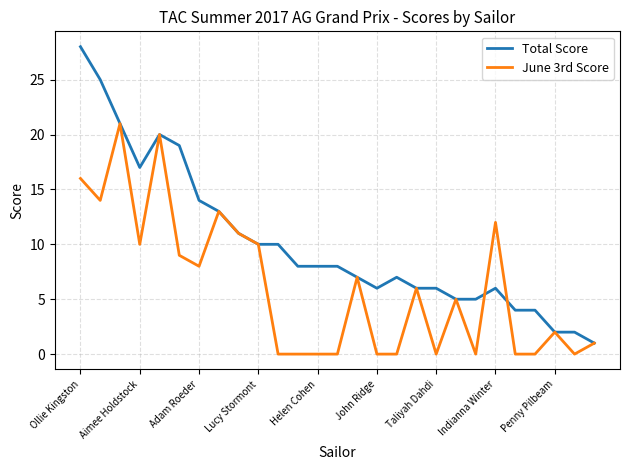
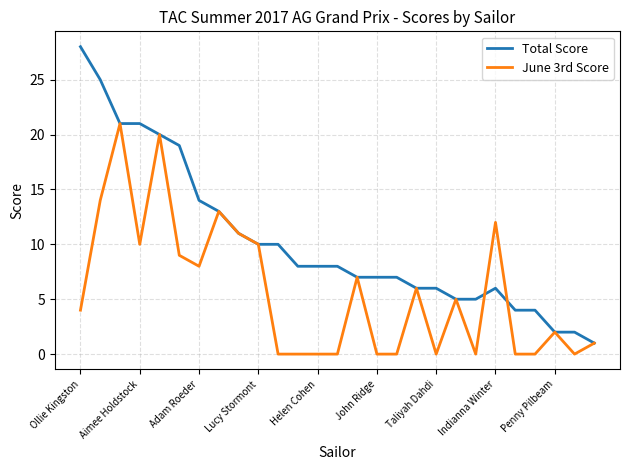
June 3rd Score, Ollie Kingston: 16 -> 4
Total Score, Aimee Holdstock: 17 -> 21
Total Score, John Ridge: 6 -> 7
